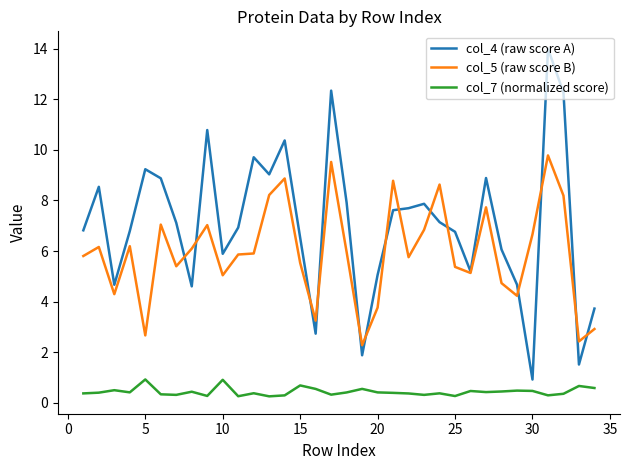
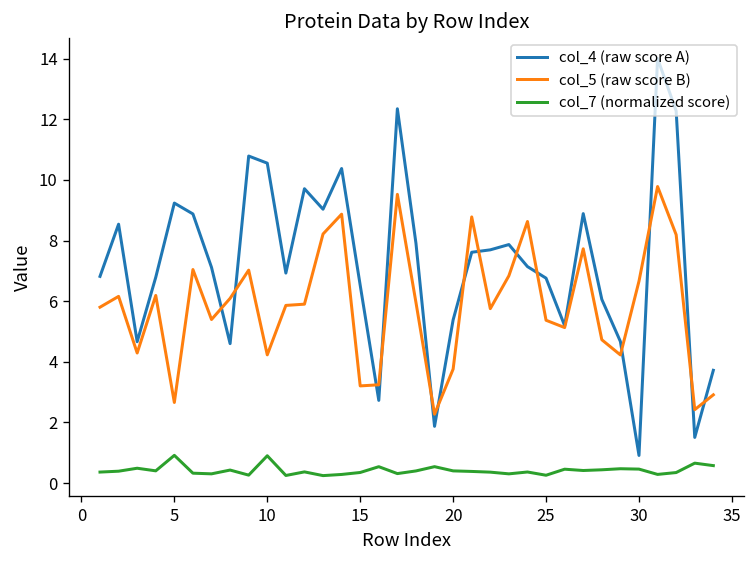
col_4 (raw score A), 10: 5.9 -> 10.6
col_5 (raw score B), 10: 5.0 -> 4.2
col_5 (raw score B), 15: 5.5 -> 3.2
col_7 (normalized score), 15: 0.7 -> 0.3
col_4 (raw score A), 20: 5.1 -> 5.4
